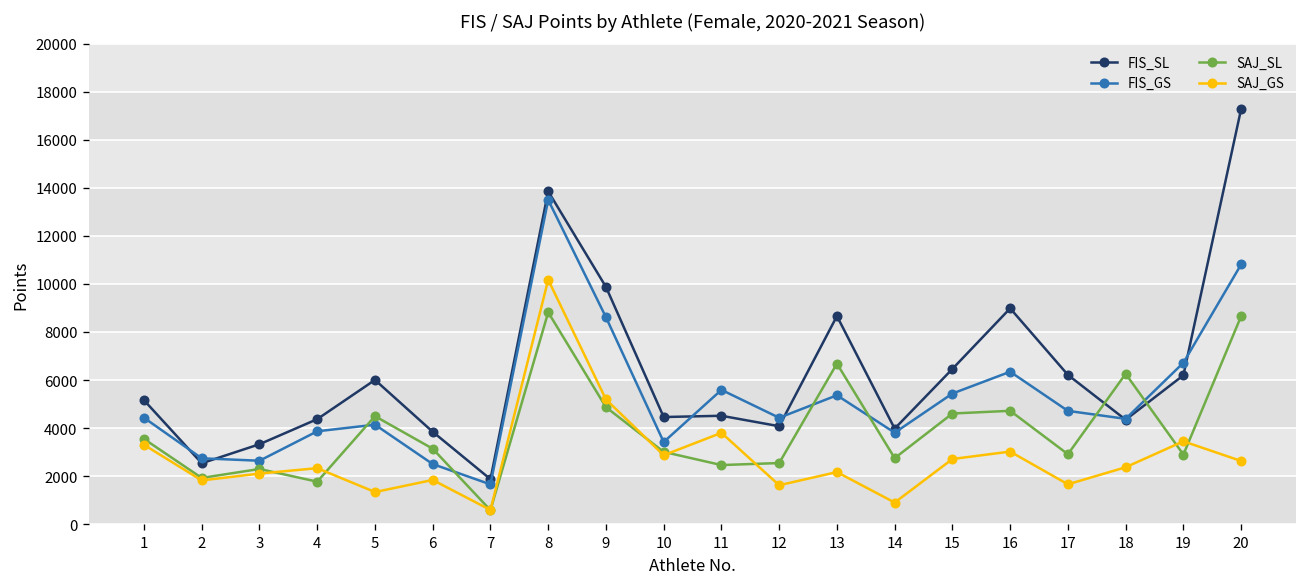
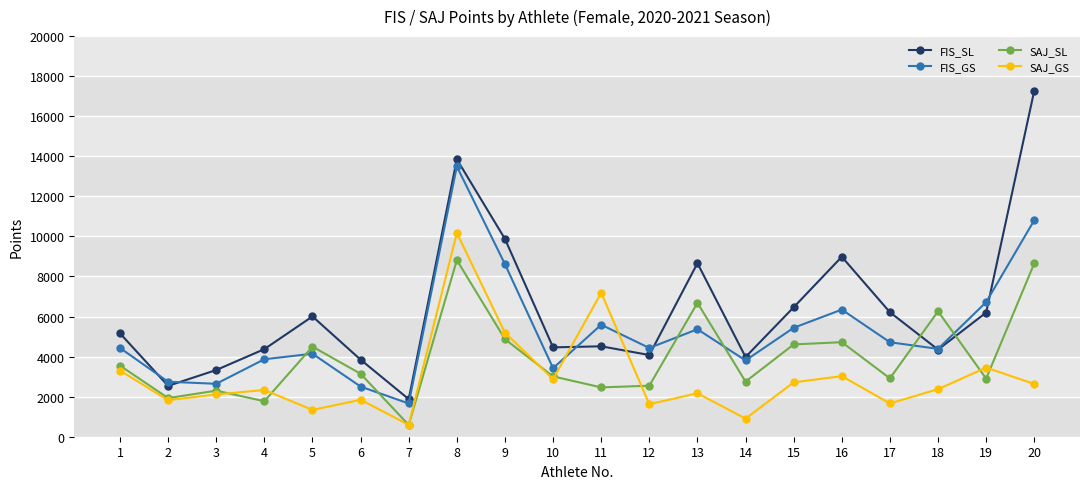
SAJ_GS, 11: 3800 -> 7200
